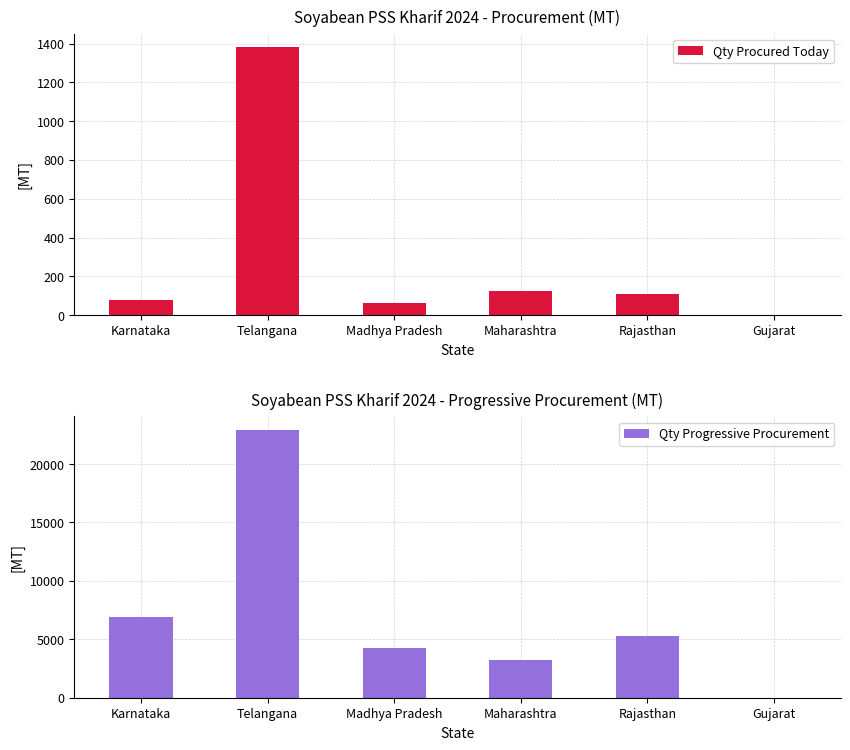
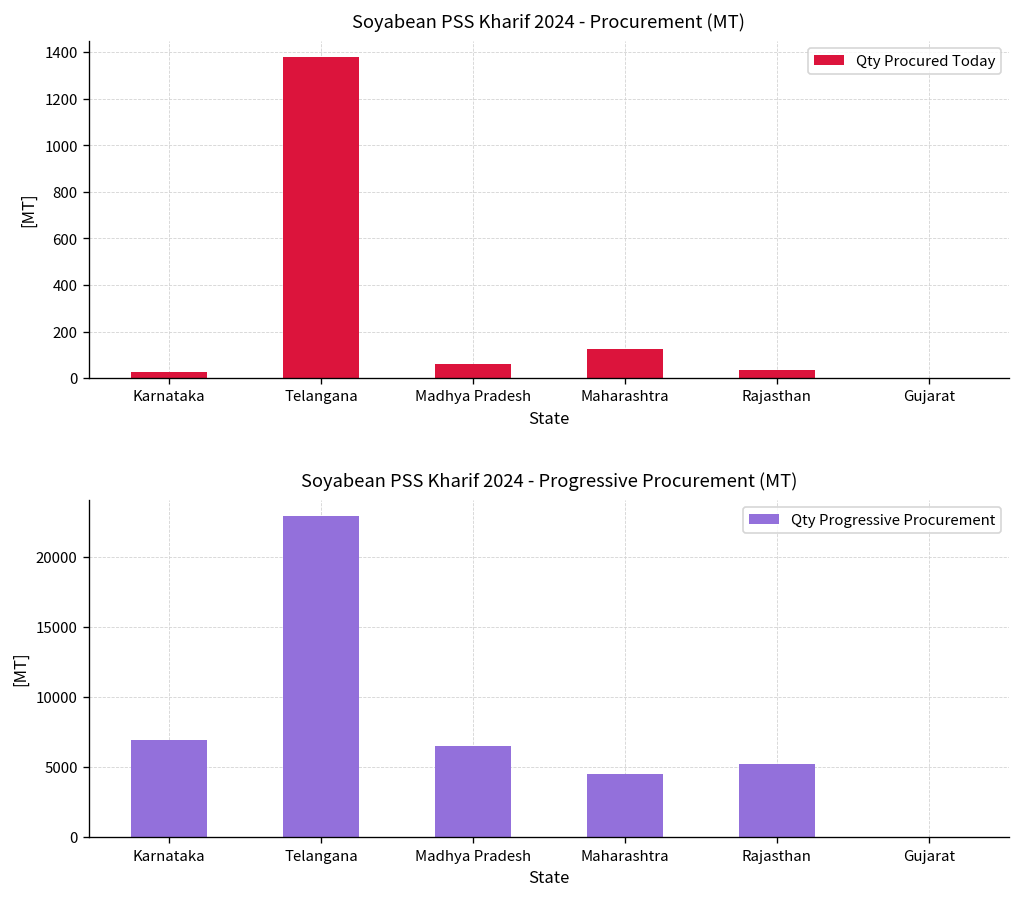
Soyabean PSS Kharif 2024 - Procurement (MT), Karnataka: 80 -> 30
Soyabean PSS Kharif 2024 - Procurement (MT), Rajasthan: 110 -> 40
Soyabean PSS Kharif 2024 - Progressive Procurement (MT), Madhya Pradesh: 4300 -> 6500
Soyabean PSS Kharif 2024 - Progressive Procurement (MT), Maharashtra: 3200 -> 4500
